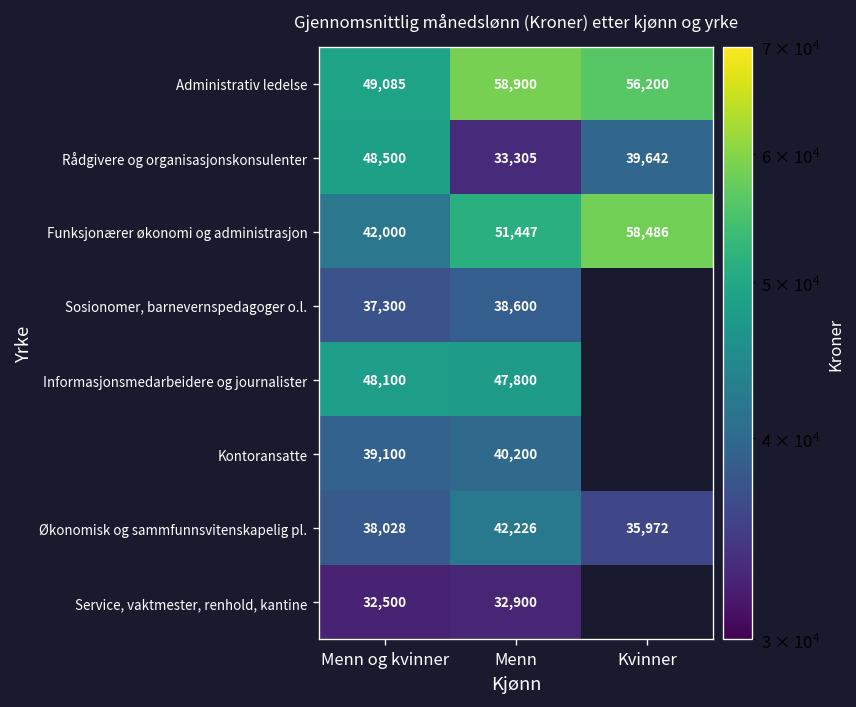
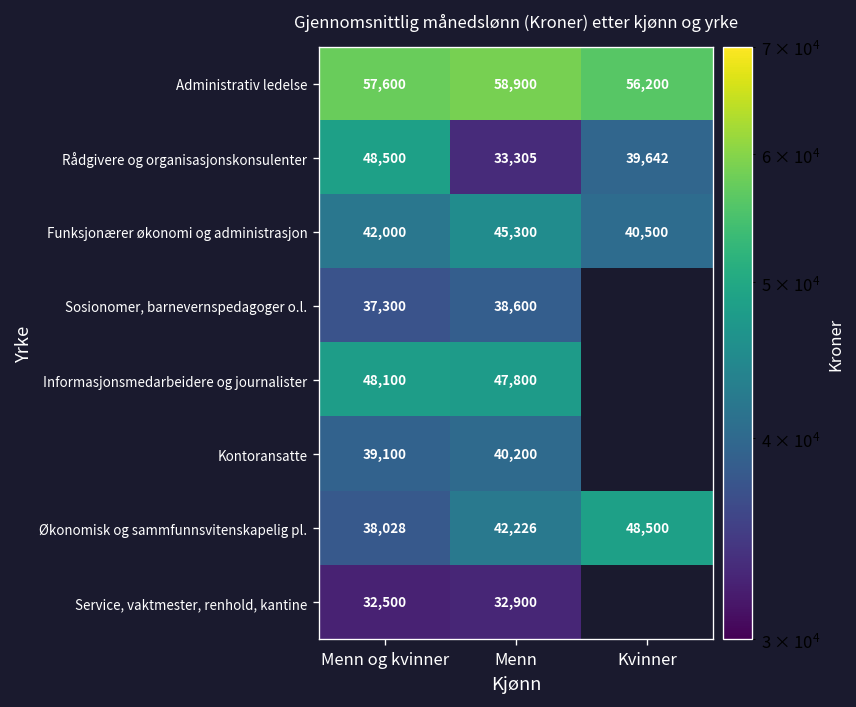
Administrativ ledelse, Menn og kvinner: 49,085 -> 57,600
Funksjonærer økonomi og administrasjon, Menn: 51,447 -> 45,300
Funksjonærer økonomi og administrasjon, Kvinner: 58,486 -> 40,500
Økonomisk og sammfunnsvitenskapelig pl., Kvinner: 35,972 -> 48,500
